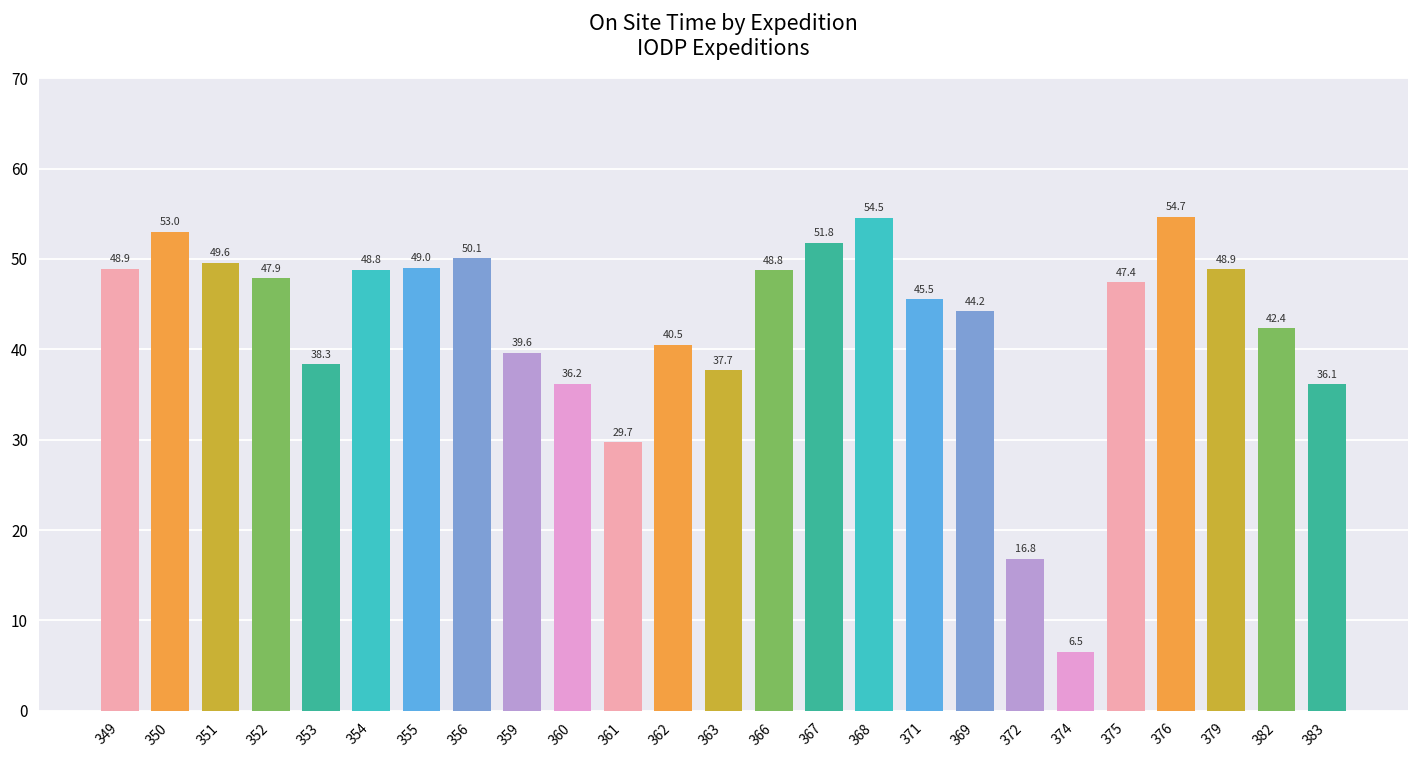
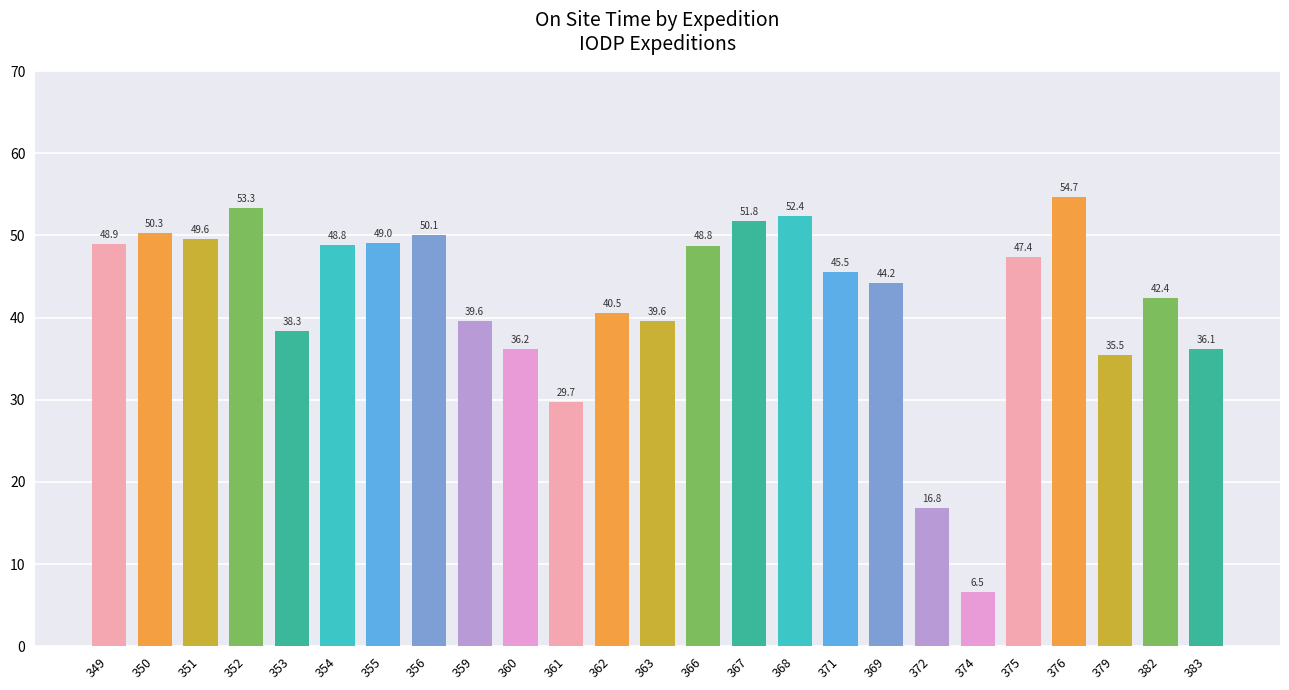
350: 53.0 -> 50.3
352: 47.9 -> 53.3
363: 37.7 -> 39.6
368: 54.5 -> 52.4
379: 48.9 -> 35.5
